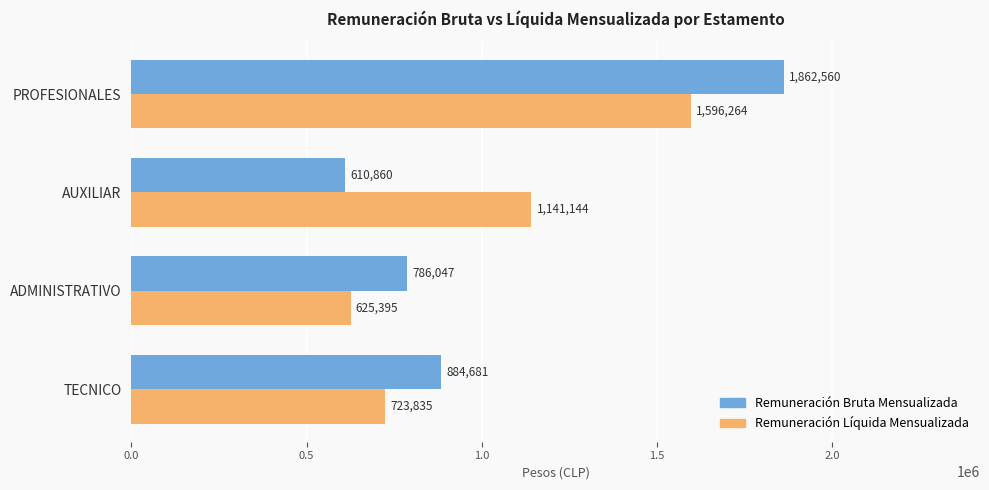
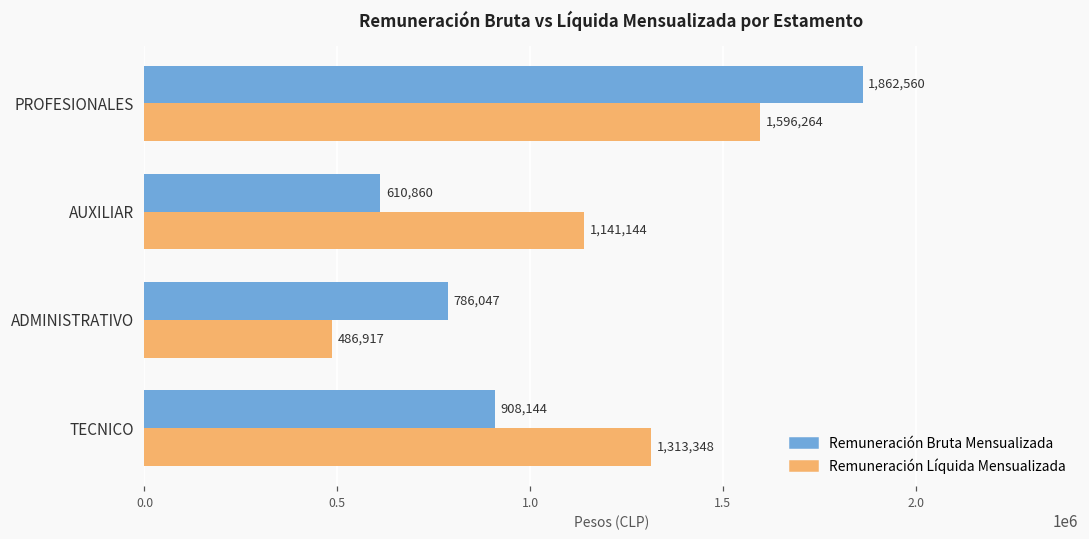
Remuneración Líquida Mensualizada, ADMINISTRATIVO: 625,395 -> 486,917
Remuneración Bruta Mensualizada, TECNICO: 884,681 -> 908,144
Remuneración Líquida Mensualizada, TECNICO: 723,835 -> 1,313,348
